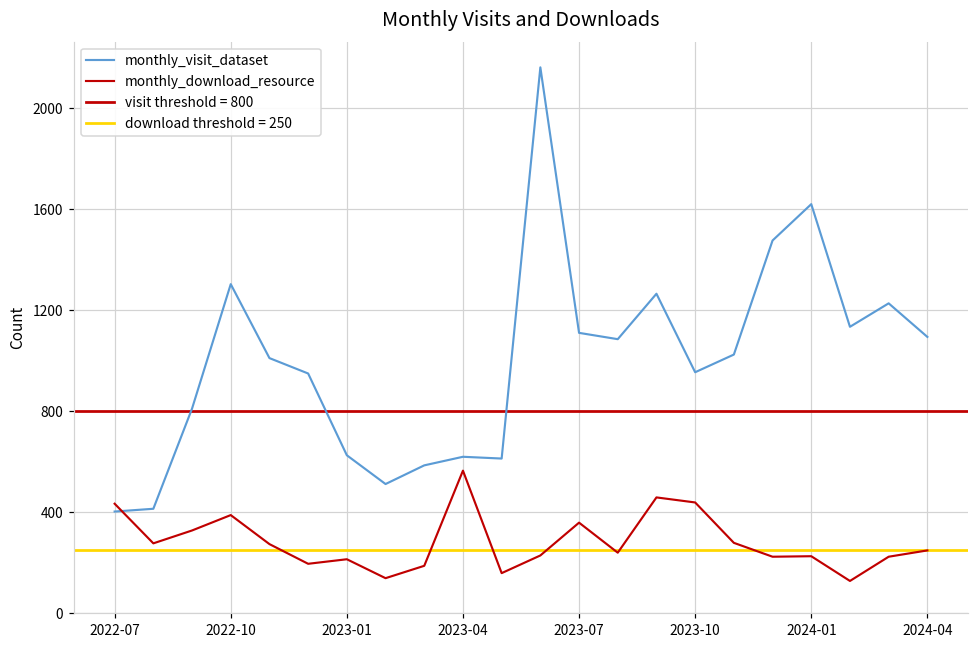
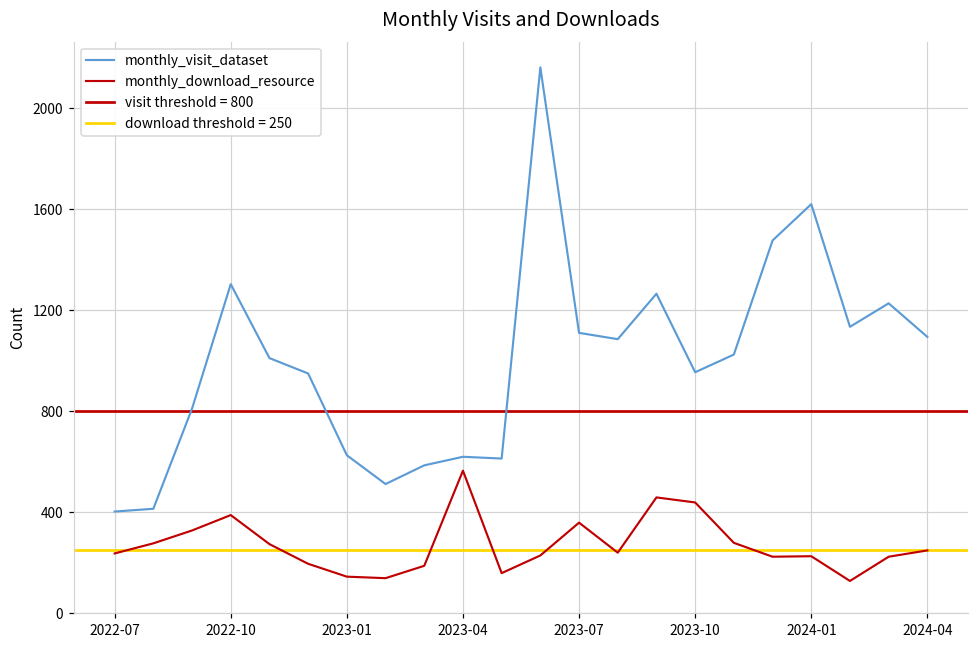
monthly_download_resource, 2022-07: 430 -> 240
monthly_download_resource, 2023-01: 210 -> 140
